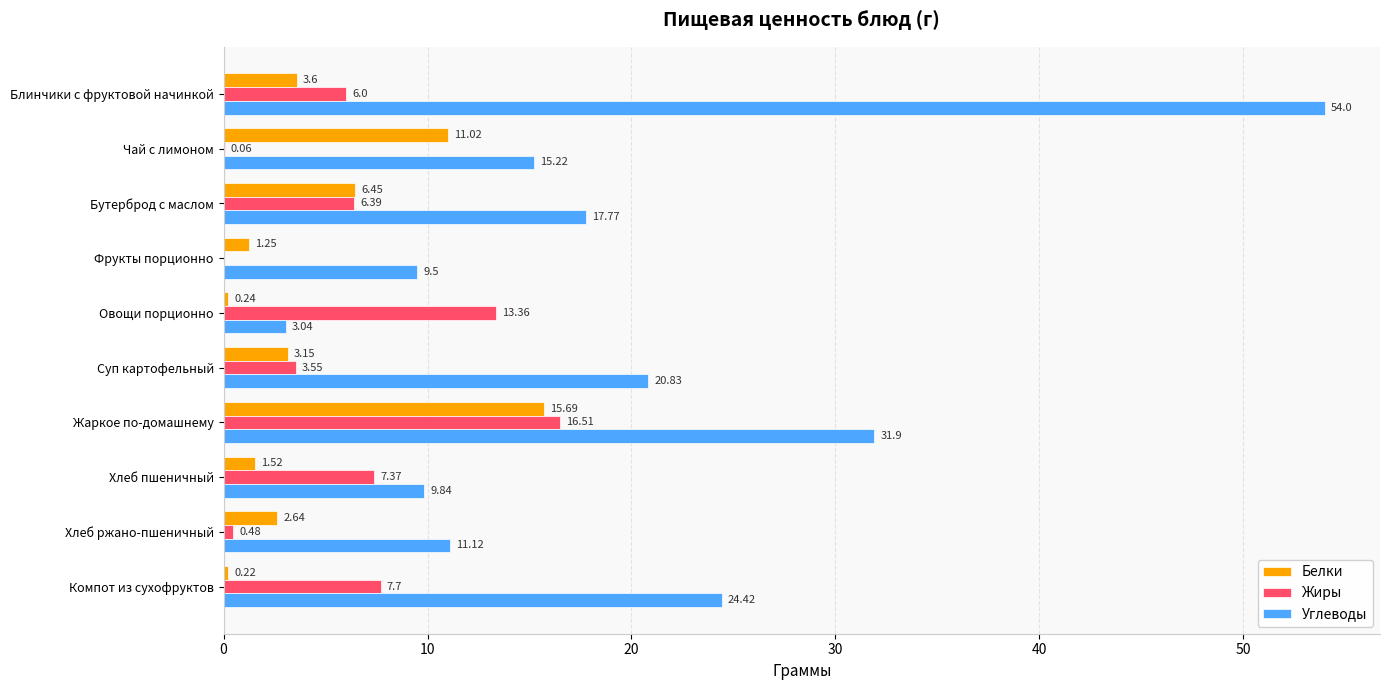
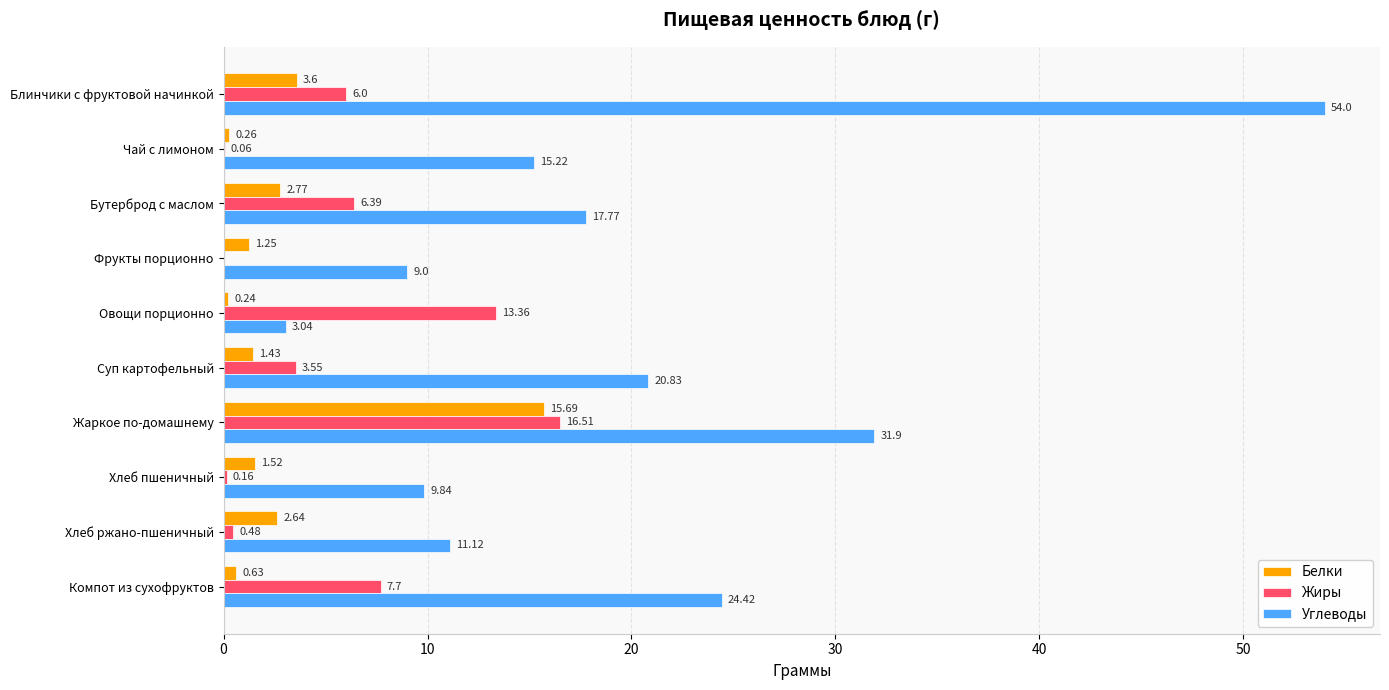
Белки, Чай с лимоном: 11.02 -> 0.26
Белки, Бутерброд с маслом: 6.45 -> 2.77
Углеводы, Фрукты порционно: 9.5 -> 9.0
Белки, Суп картофельный: 3.15 -> 1.43
Жиры, Хлеб пшеничный: 7.37 -> 0.16
Белки, Компот из сухофруктов: 0.22 -> 0.63
